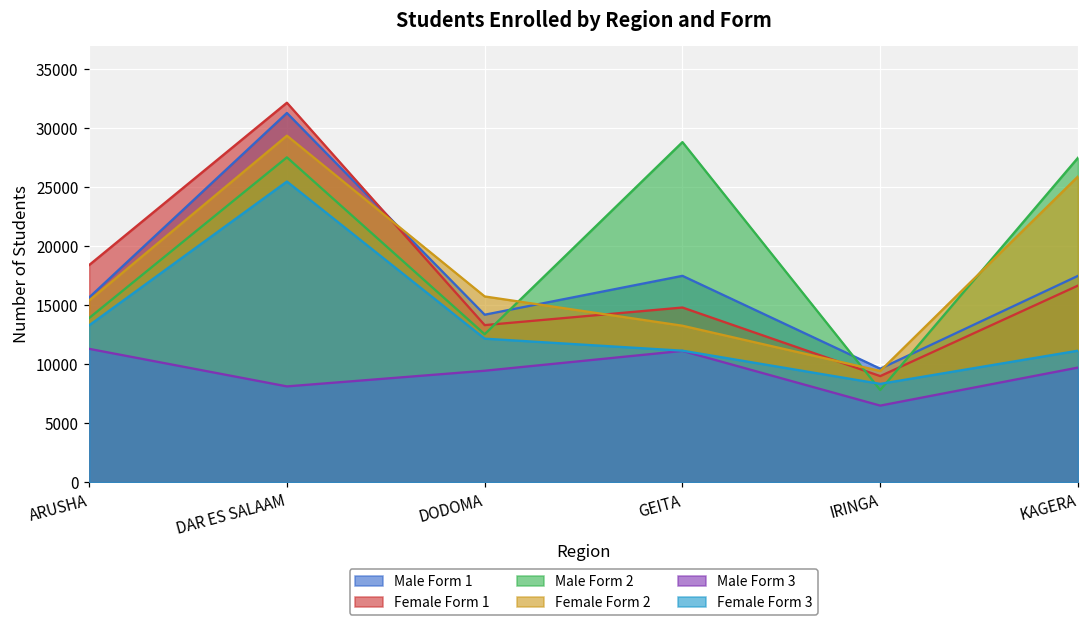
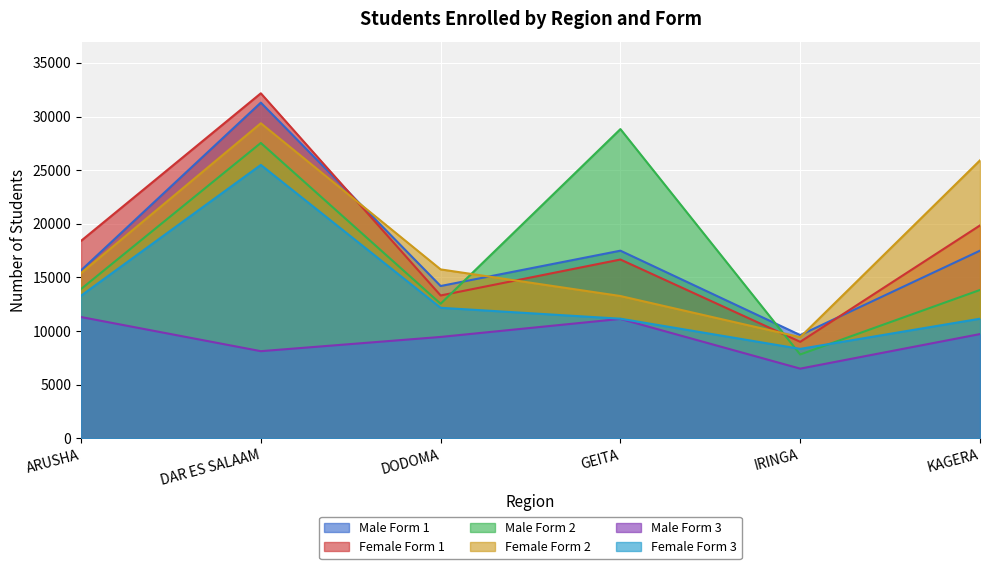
Female Form 1, GEITA: 14800 -> 16700
Female Form 1, KAGERA: 16700 -> 19800
Male Form 2, KAGERA: 27500 -> 13800
